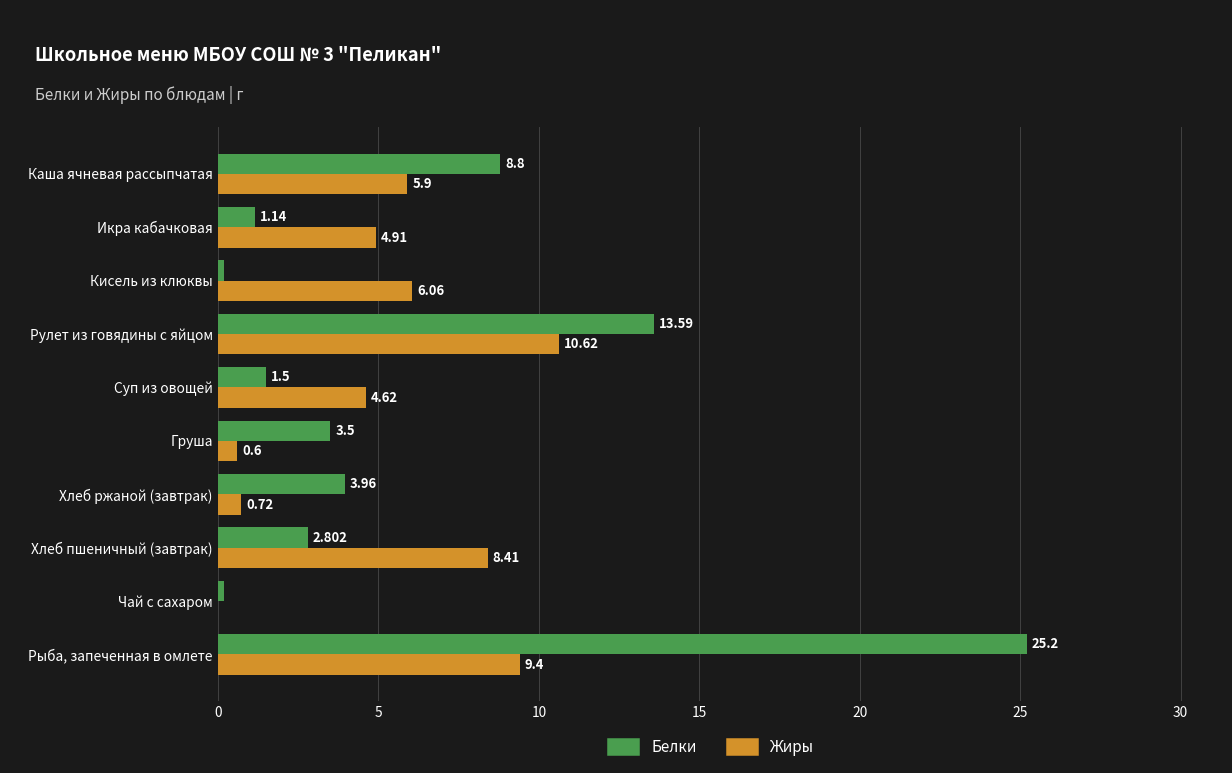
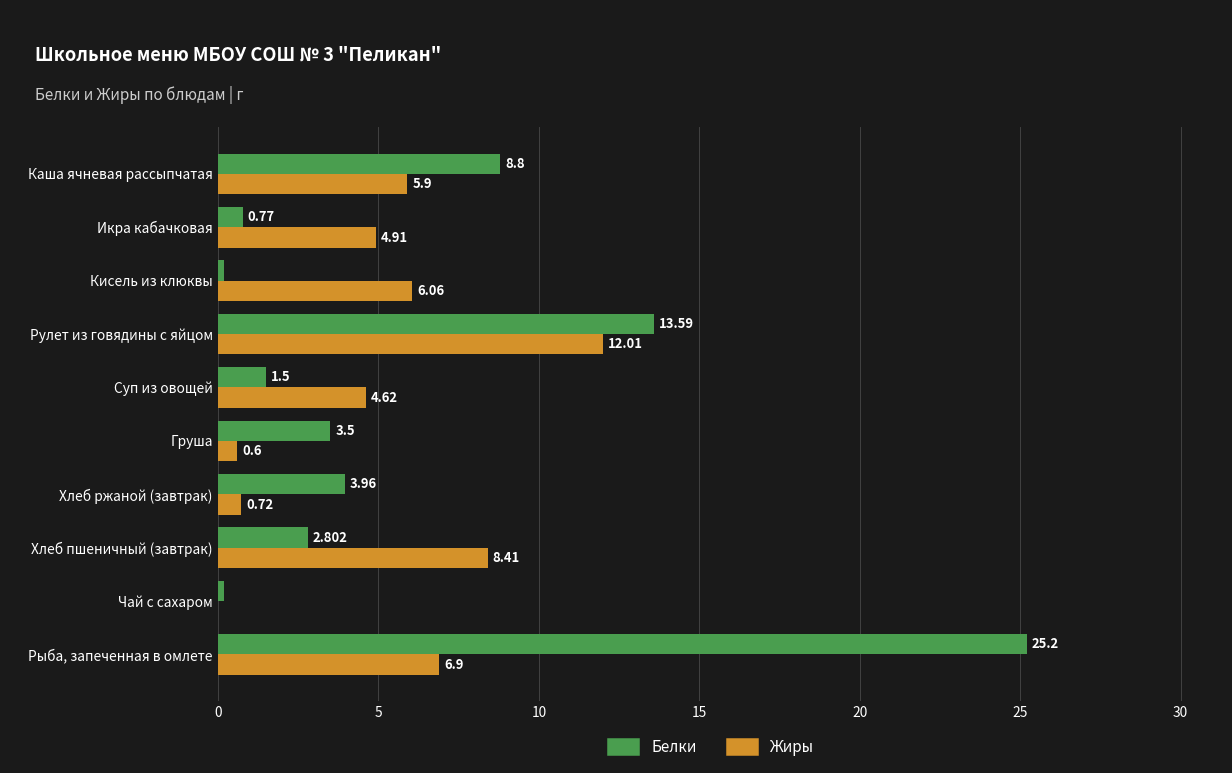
Белки, Икра кабачковая: 1.14 -> 0.77
Жиры, Рулет из говядины с яйцом: 10.62 -> 12.01
Жиры, Рыба, запеченная в омлете: 9.4 -> 6.9
